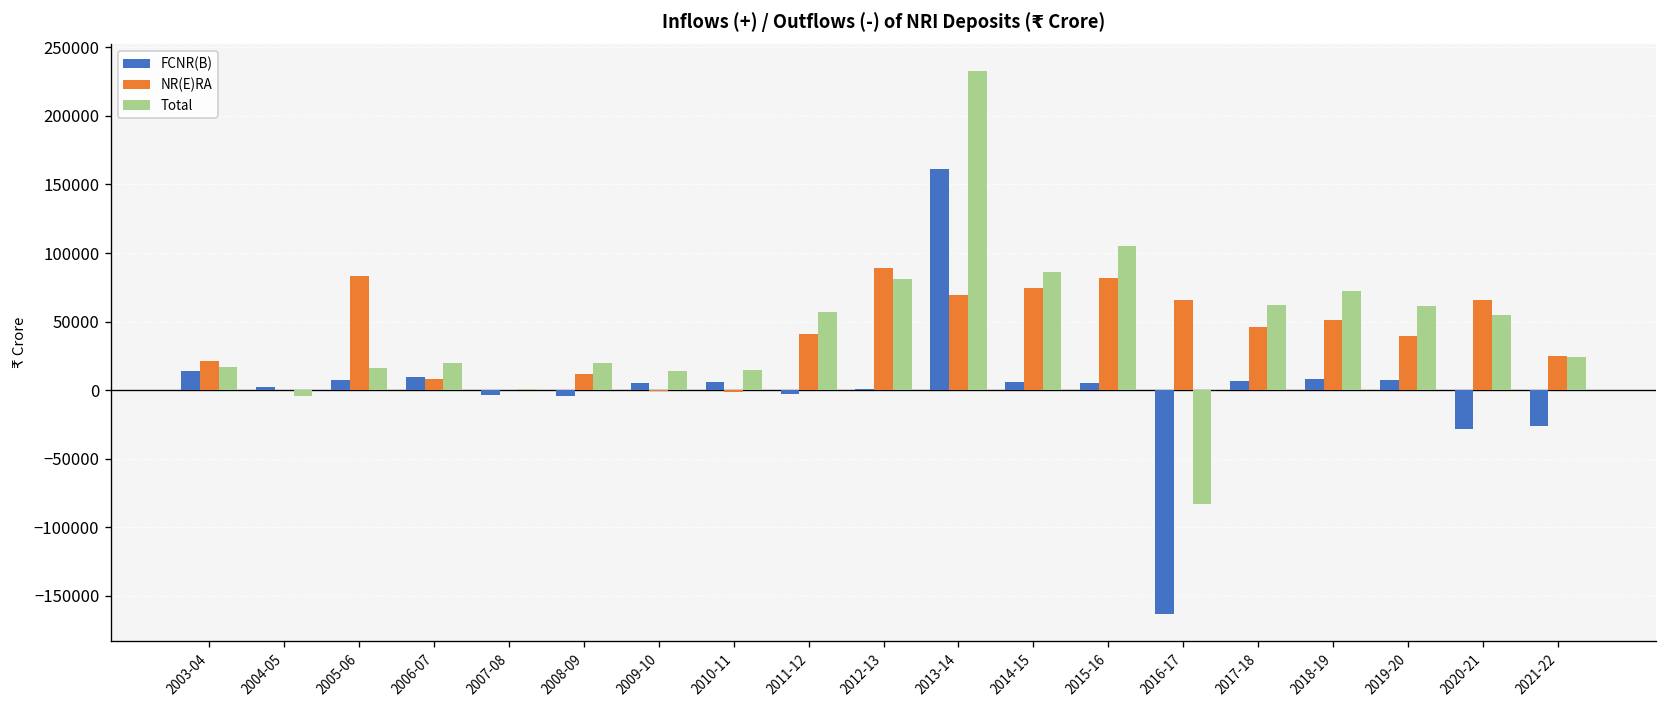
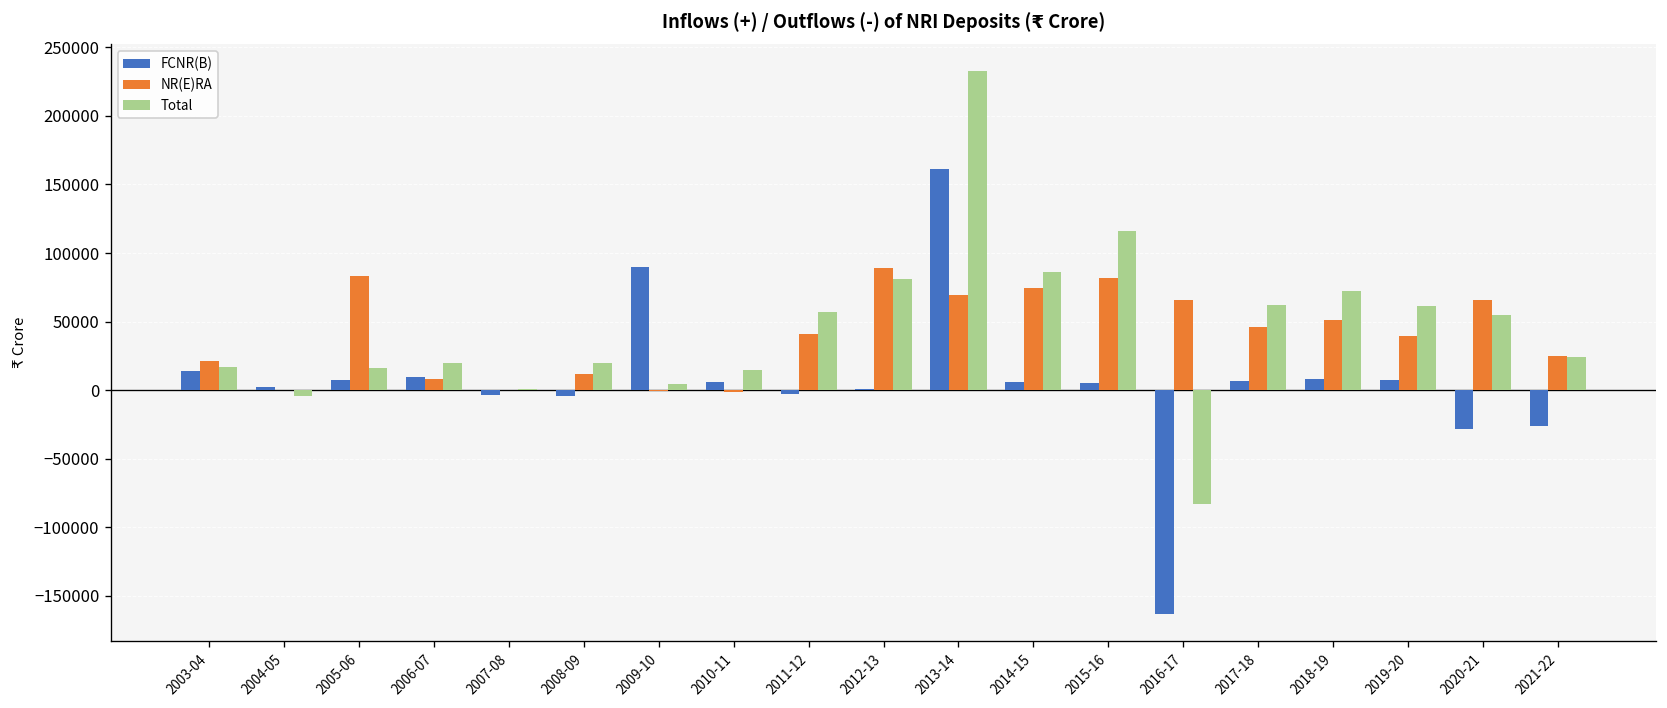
FCNR(B), 2009-10: 5000 -> 90000
Total, 2009-10: 14000 -> 4000
Total, 2015-16: 105000 -> 116000
